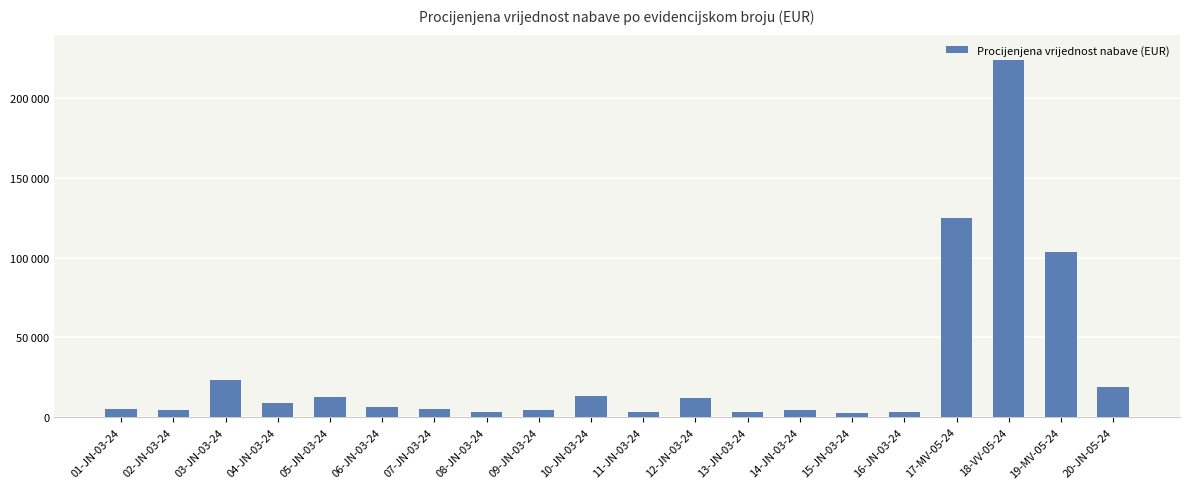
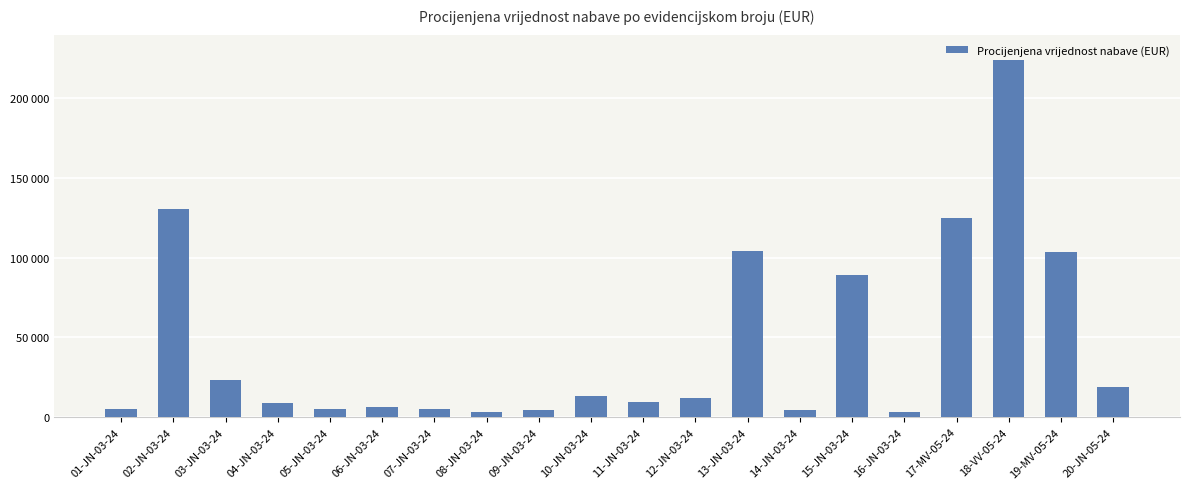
02-JN-03-24: 4000 -> 131000
05-JN-03-24: 12000 -> 5000
11-JN-03-24: 3000 -> 10000
13-JN-03-24: 3000 -> 104000
15-JN-03-24: 3000 -> 89000
